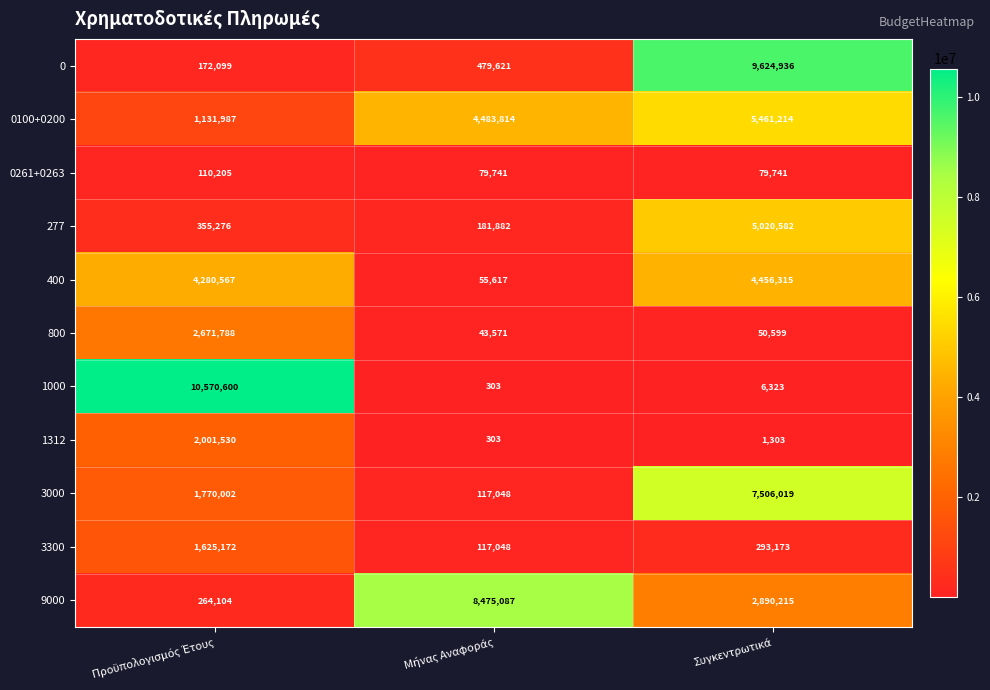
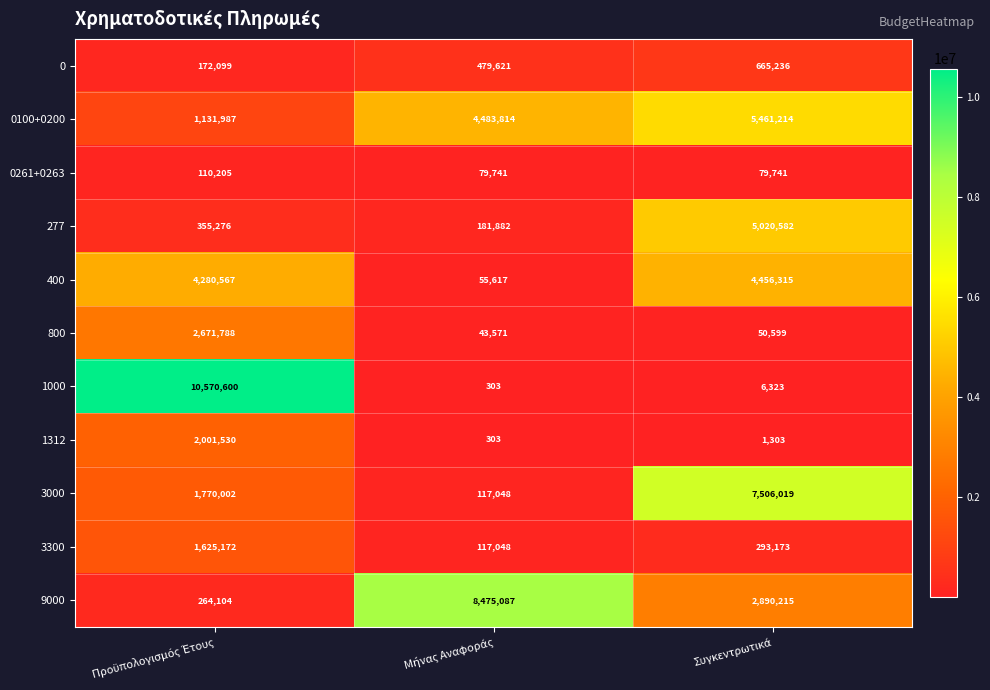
0, Συγκεντρωτικά: 9,624,936 -> 665,236
